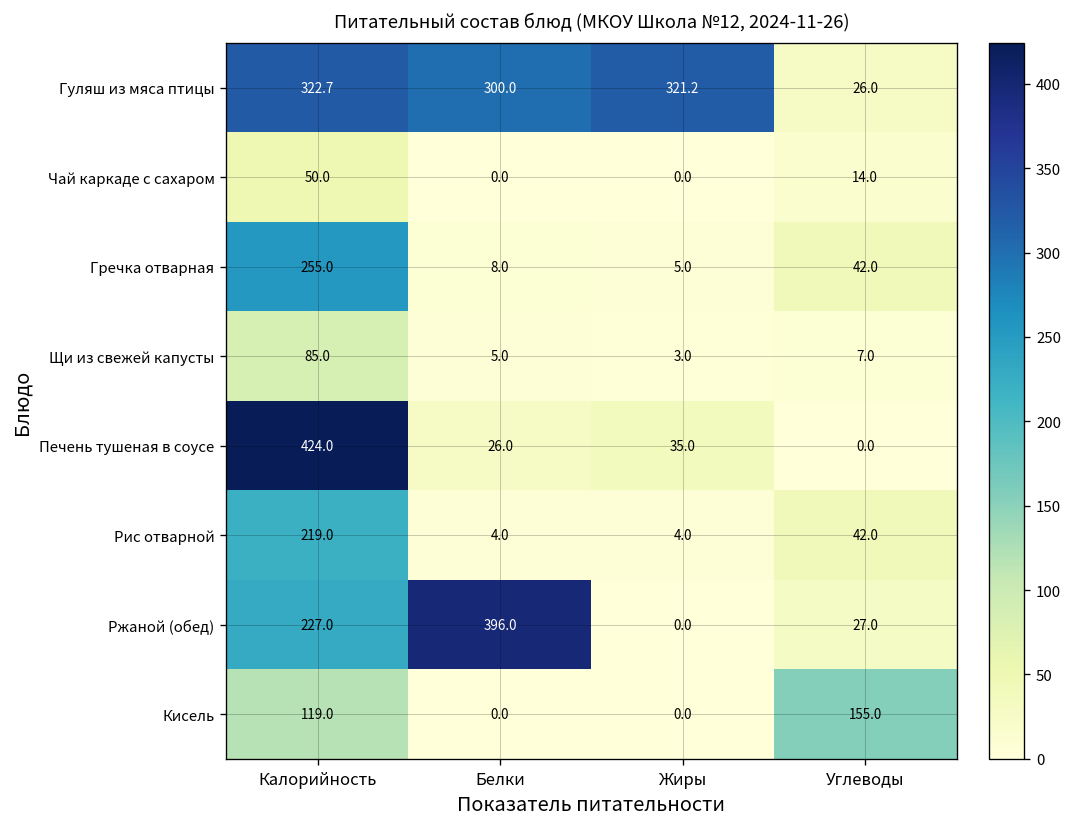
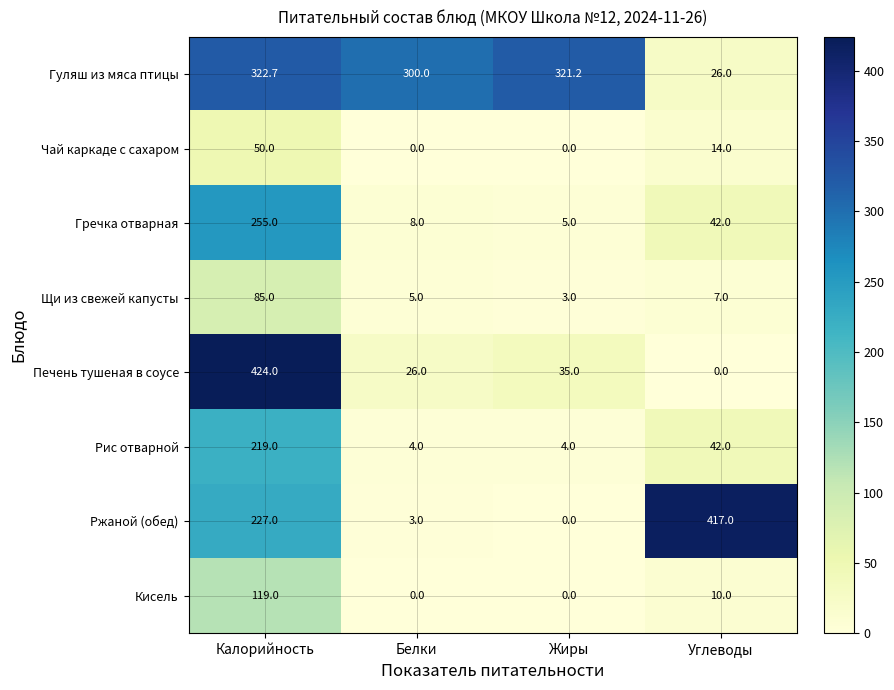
Ржаной (обед), Белки: 396.0 -> 3.0
Ржаной (обед), Углеводы: 27.0 -> 417.0
Кисель, Углеводы: 155.0 -> 10.0
